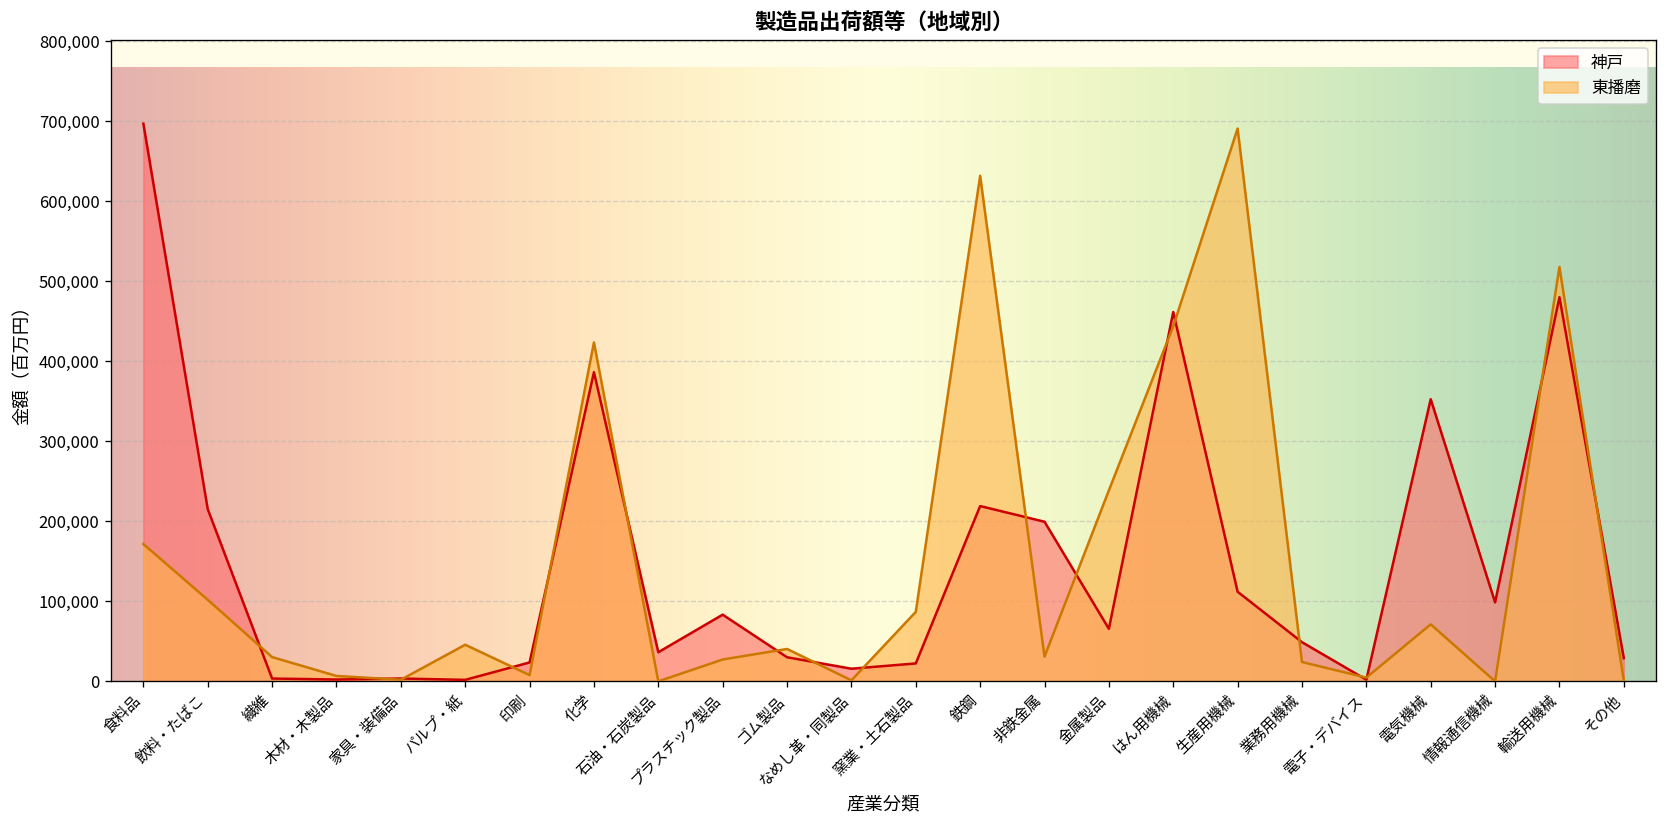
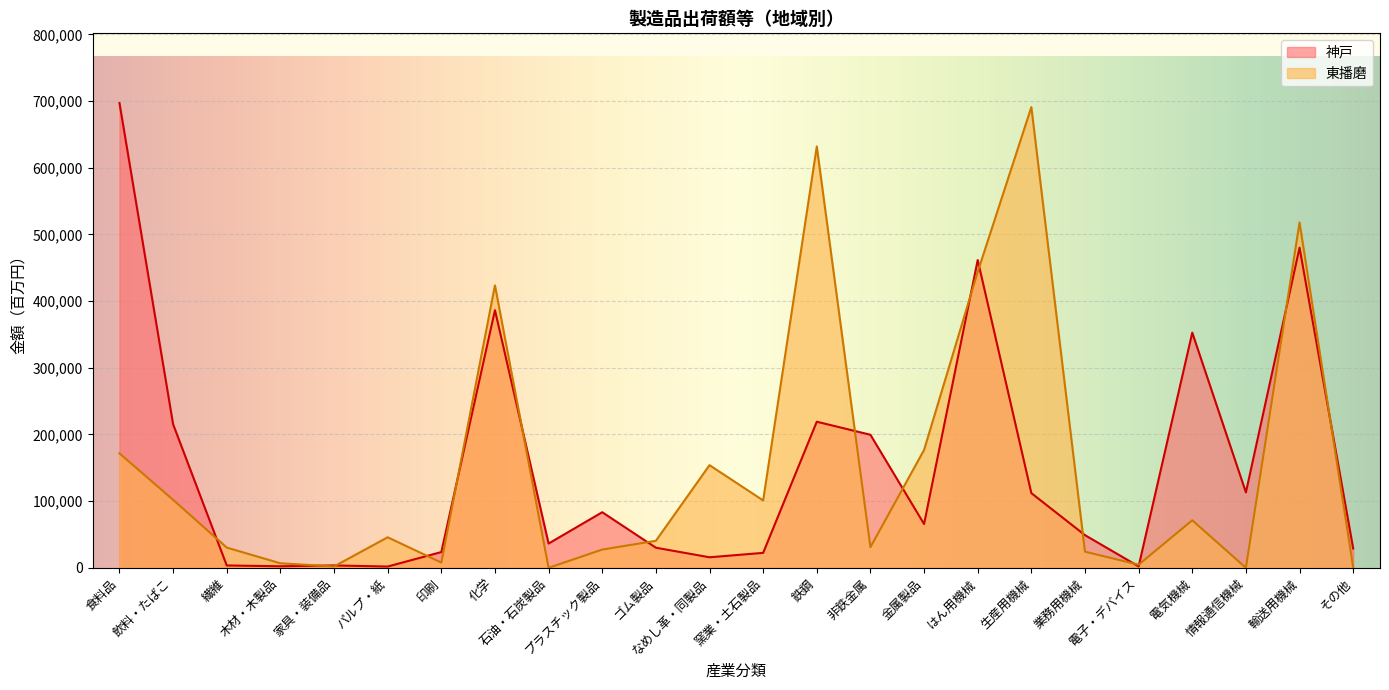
東播磨, なめし革・同製品: 0 -> 150,000
東播磨, 窯業・土石製品: 90,000 -> 100,000
東播磨, 金属製品: 240,000 -> 180,000
神戸, 情報通信機械: 100,000 -> 110,000
